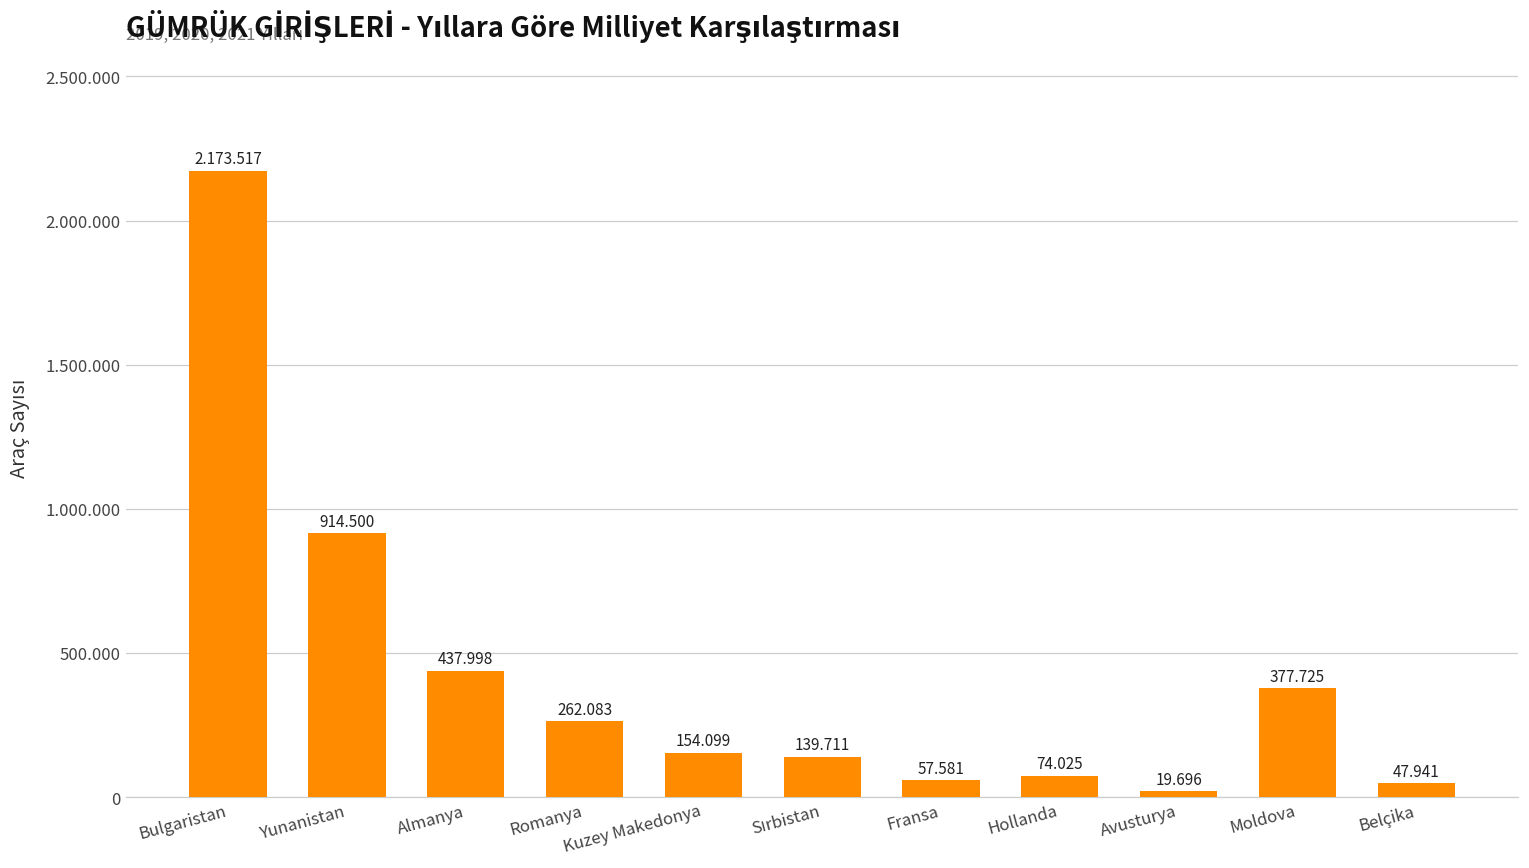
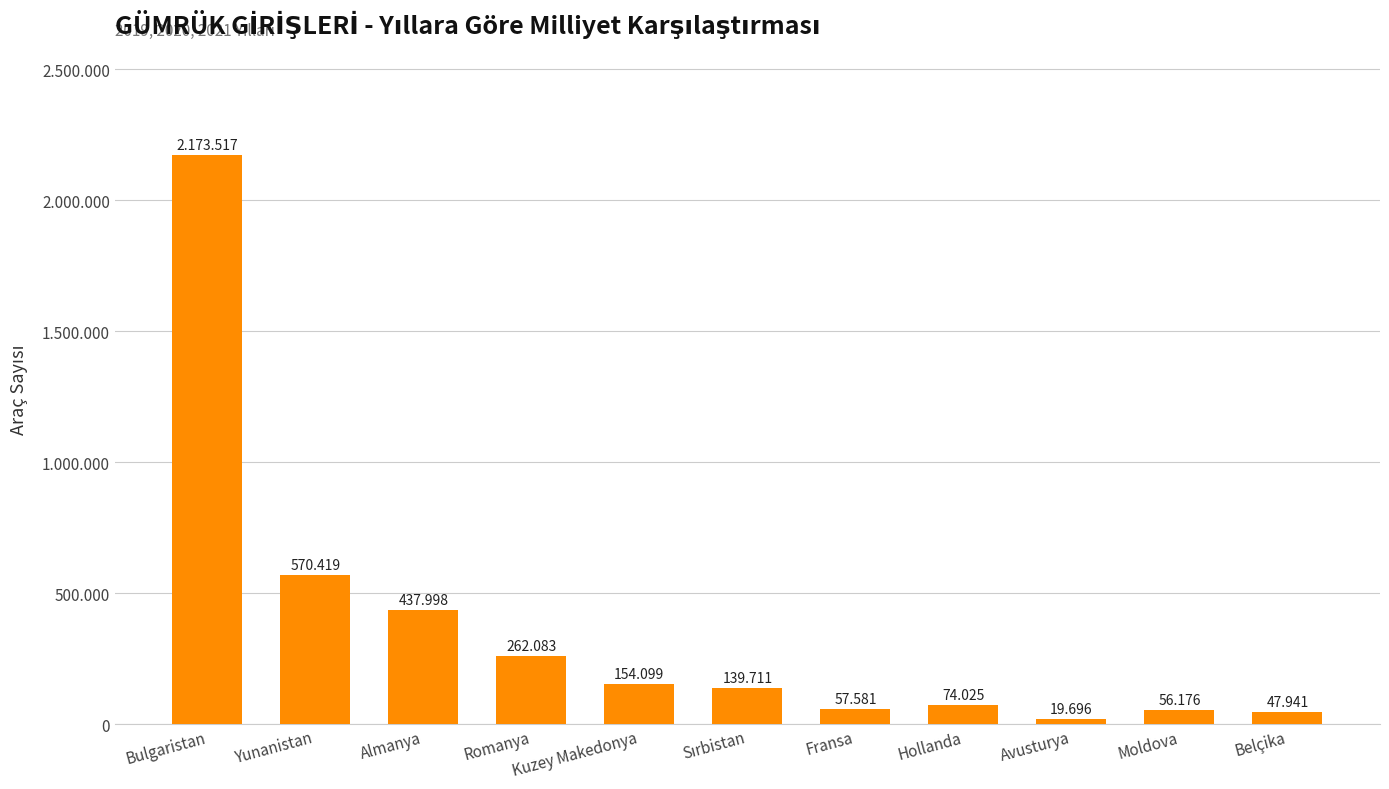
Yunanistan: 914.500 -> 570.419
Moldova: 377.725 -> 56.176
